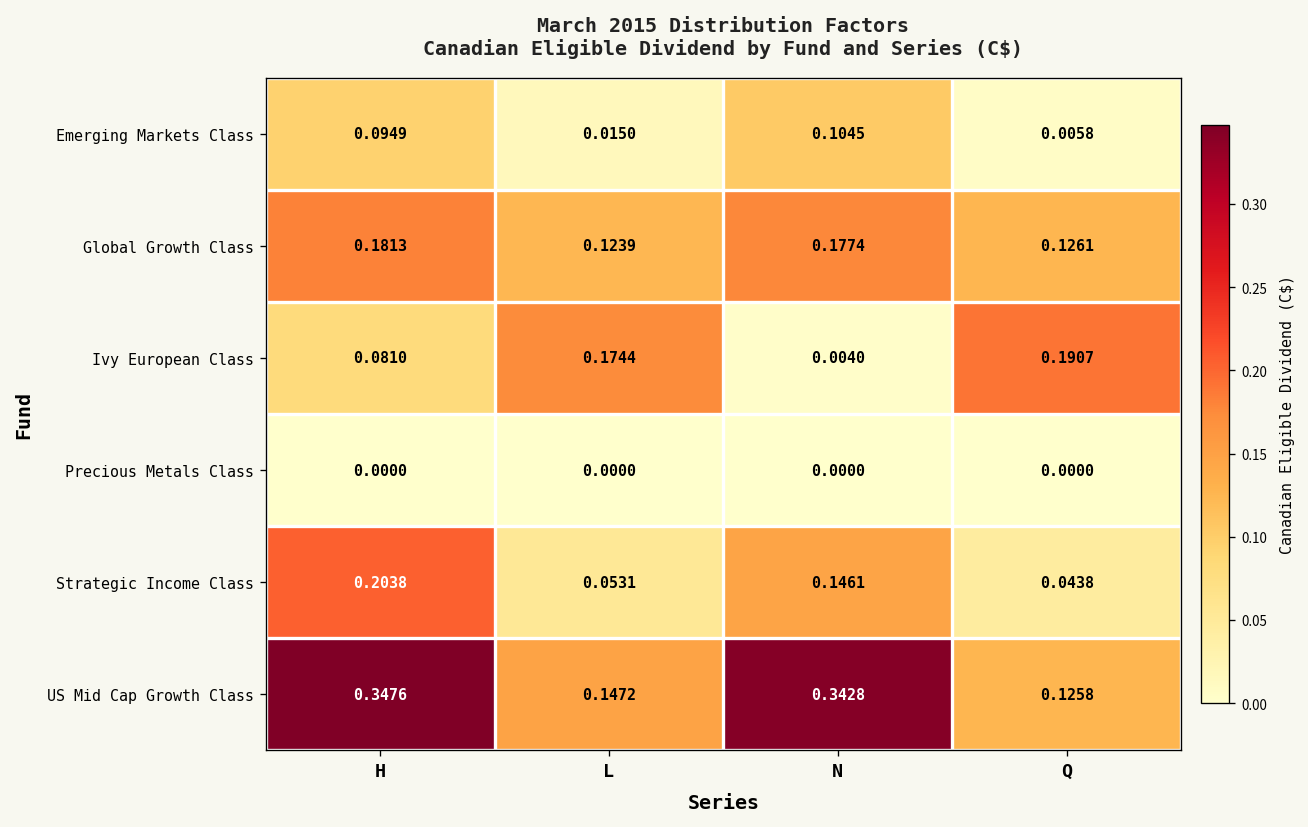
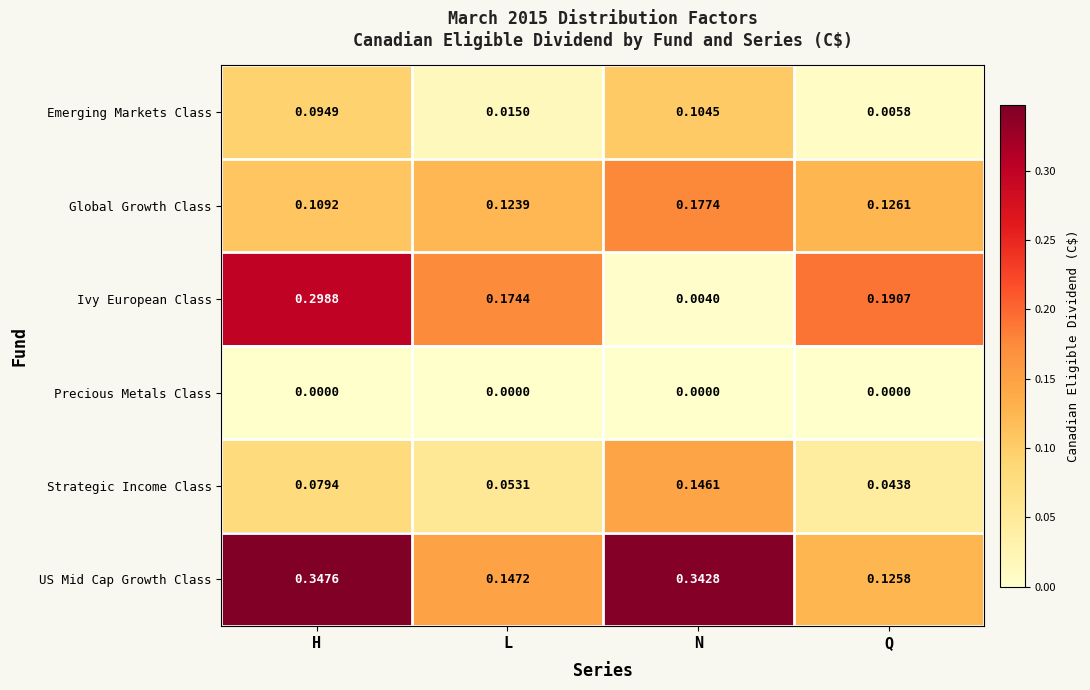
Global Growth Class, H: 0.1813 -> 0.1092
Ivy European Class, H: 0.0810 -> 0.2988
Strategic Income Class, H: 0.2038 -> 0.0794
